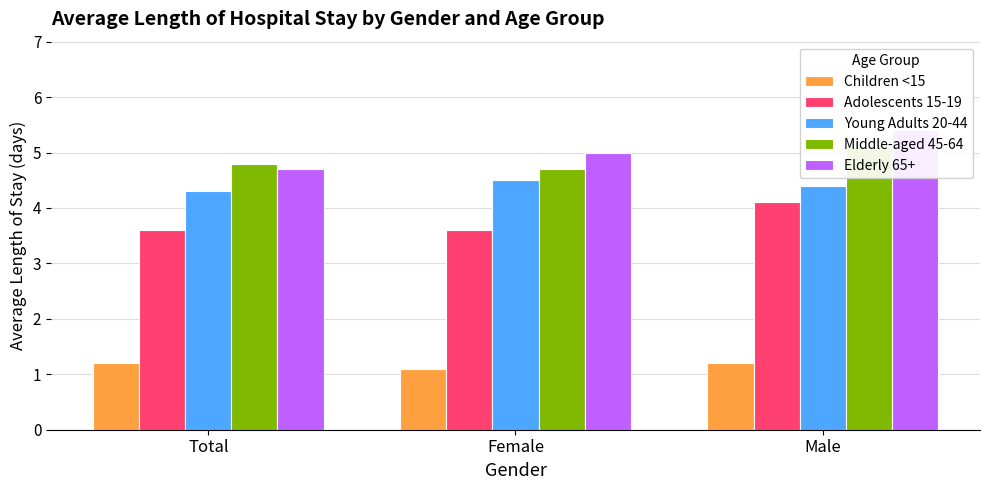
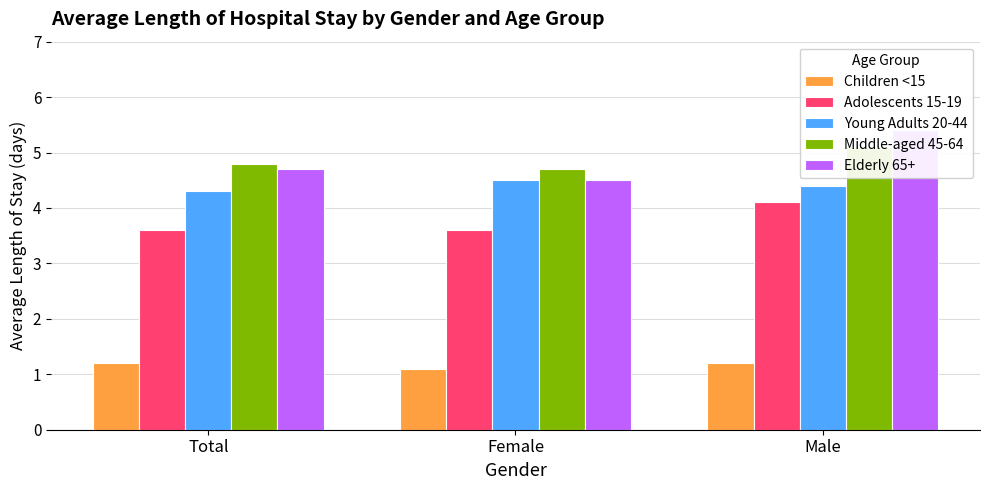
Elderly 65+, Female: 5.0 -> 4.5
